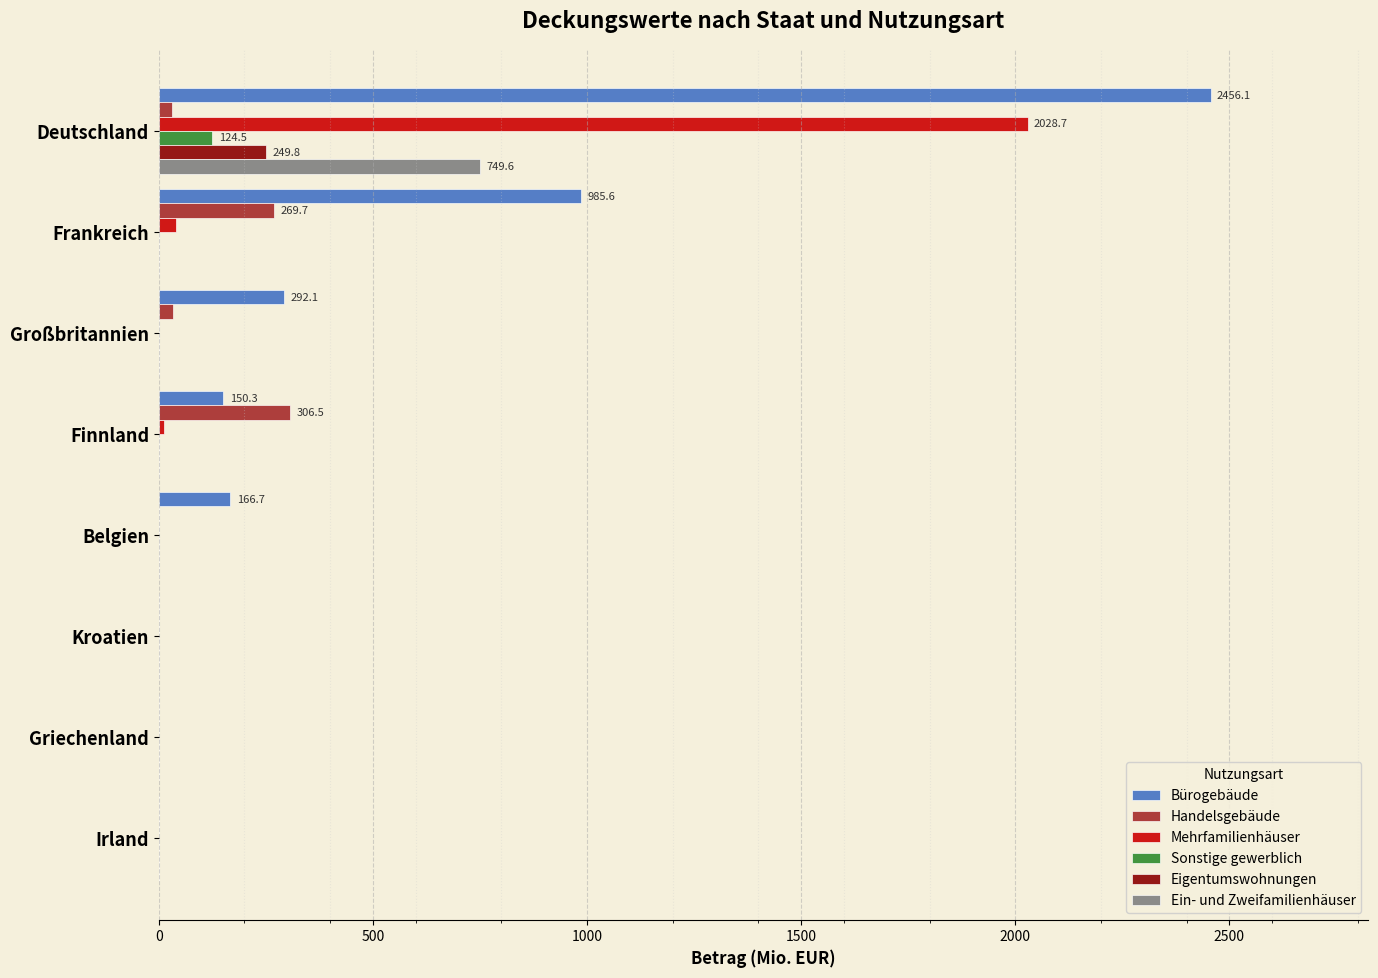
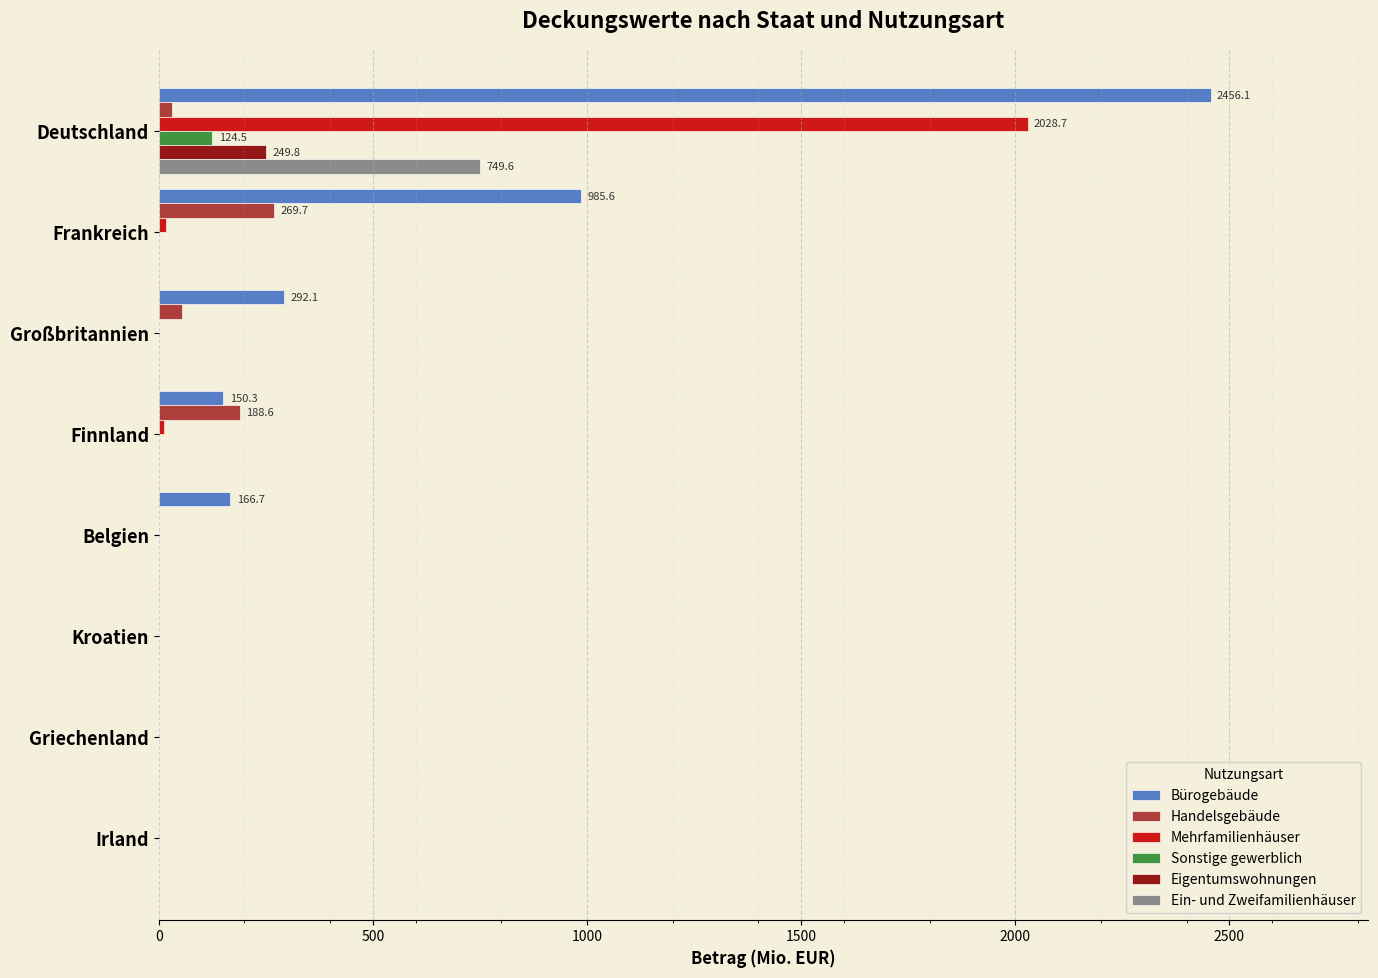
Mehrfamilienhäuser, Frankreich: 40 -> 20
Handelsgebäude, Großbritannien: 30 -> 50
Handelsgebäude, Finnland: 306.5 -> 188.6
